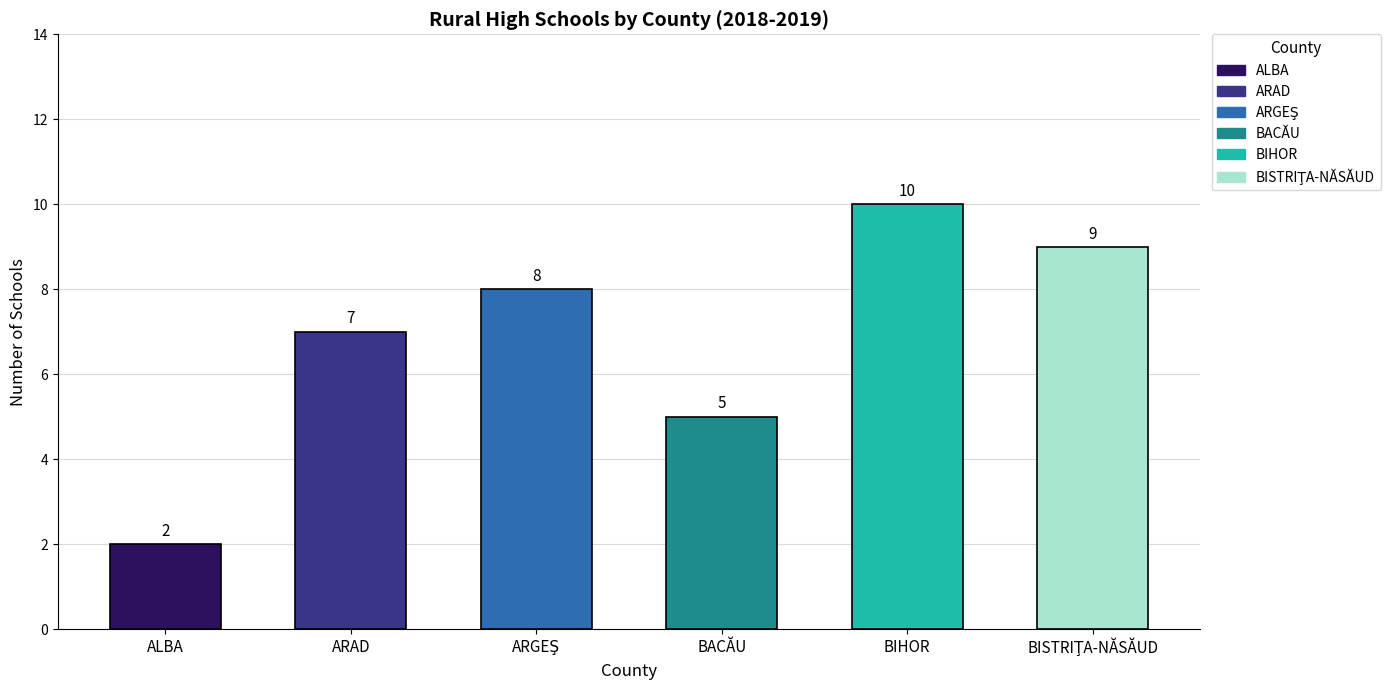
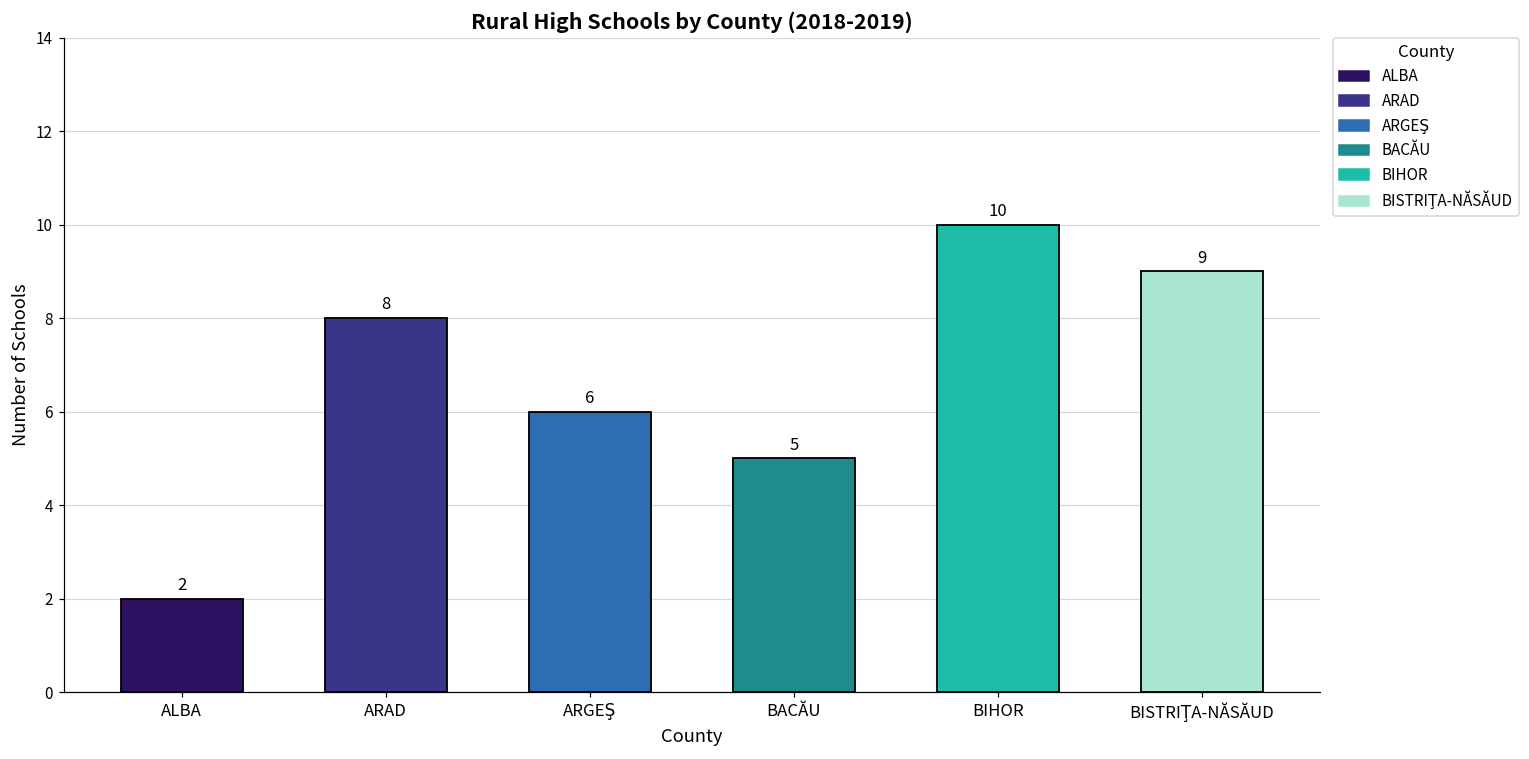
ARAD: 7 -> 8
ARGEŞ: 8 -> 6
